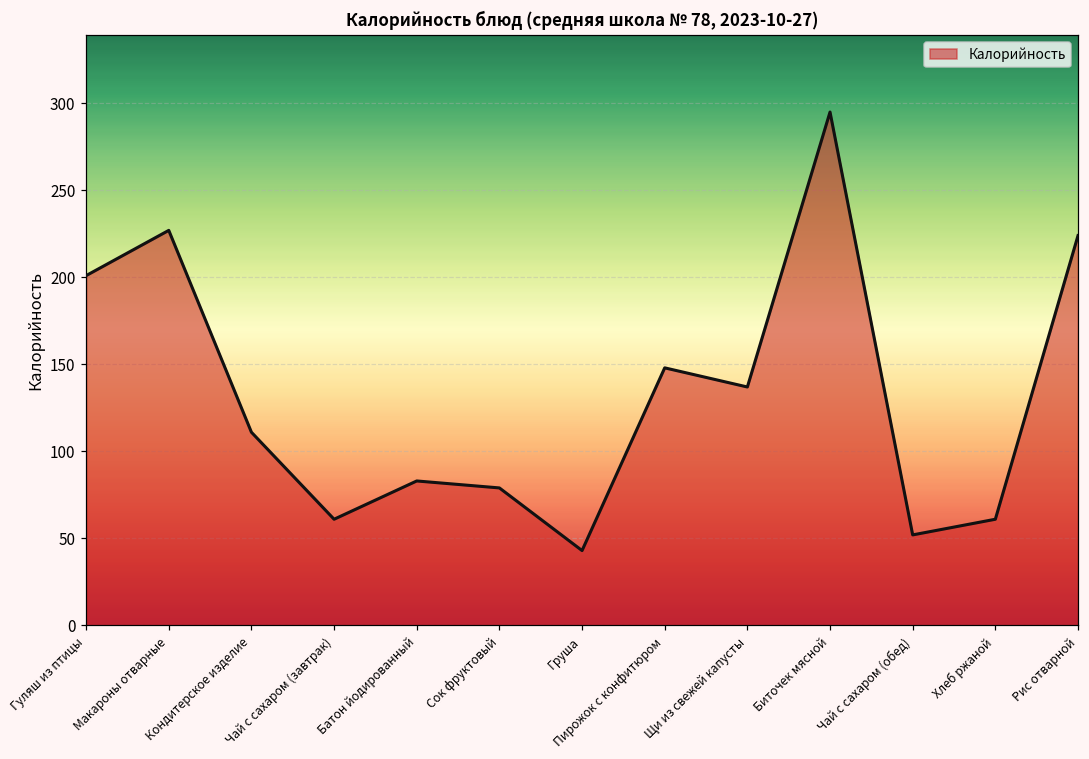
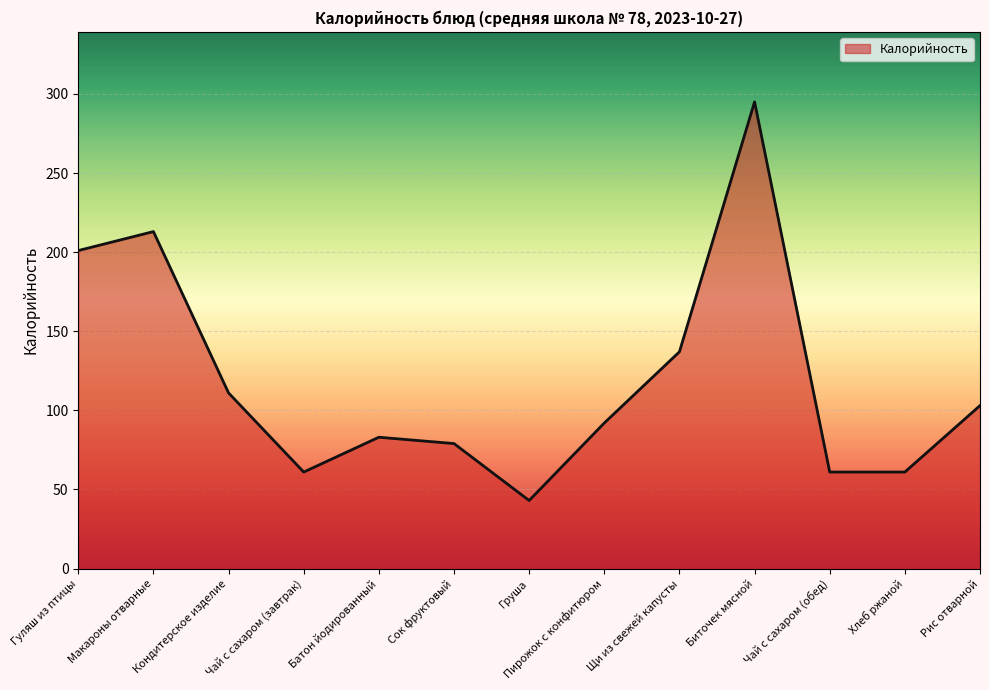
Макароны отварные: 227 -> 213
Пирожок с конфитюром: 148 -> 92
Чай с сахаром (обед): 52 -> 61
Рис отварной: 224 -> 103
